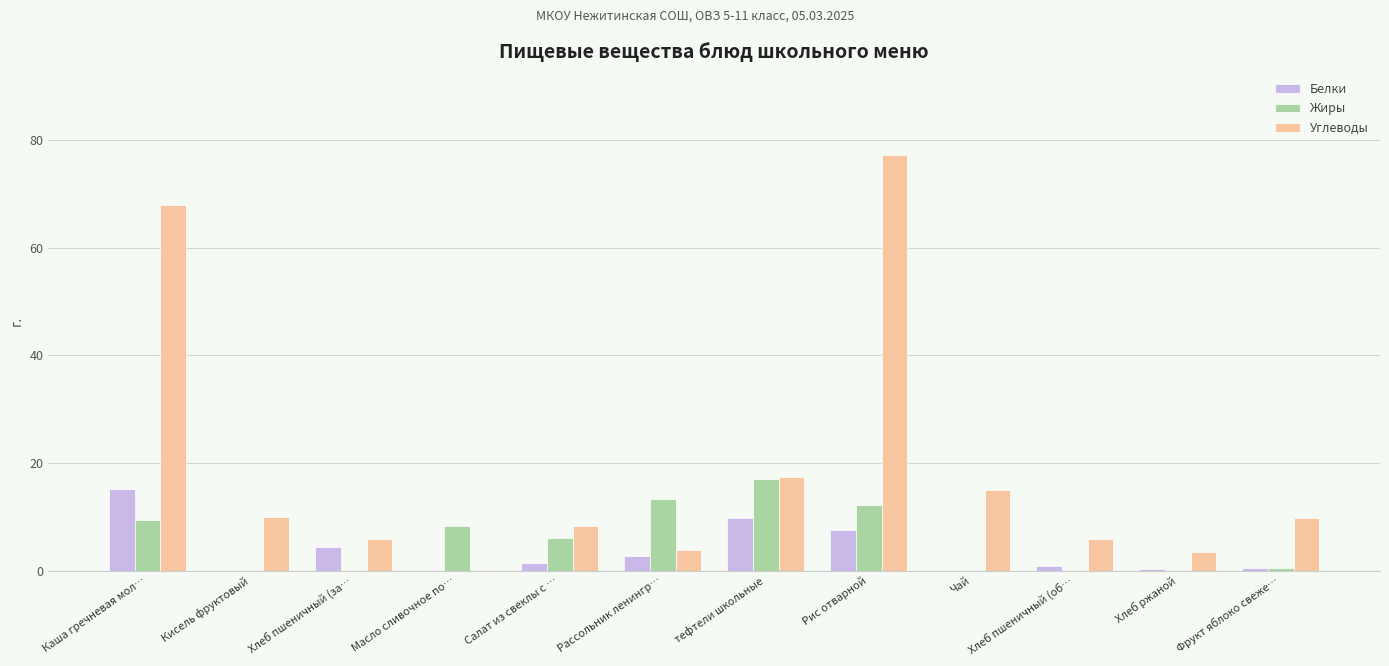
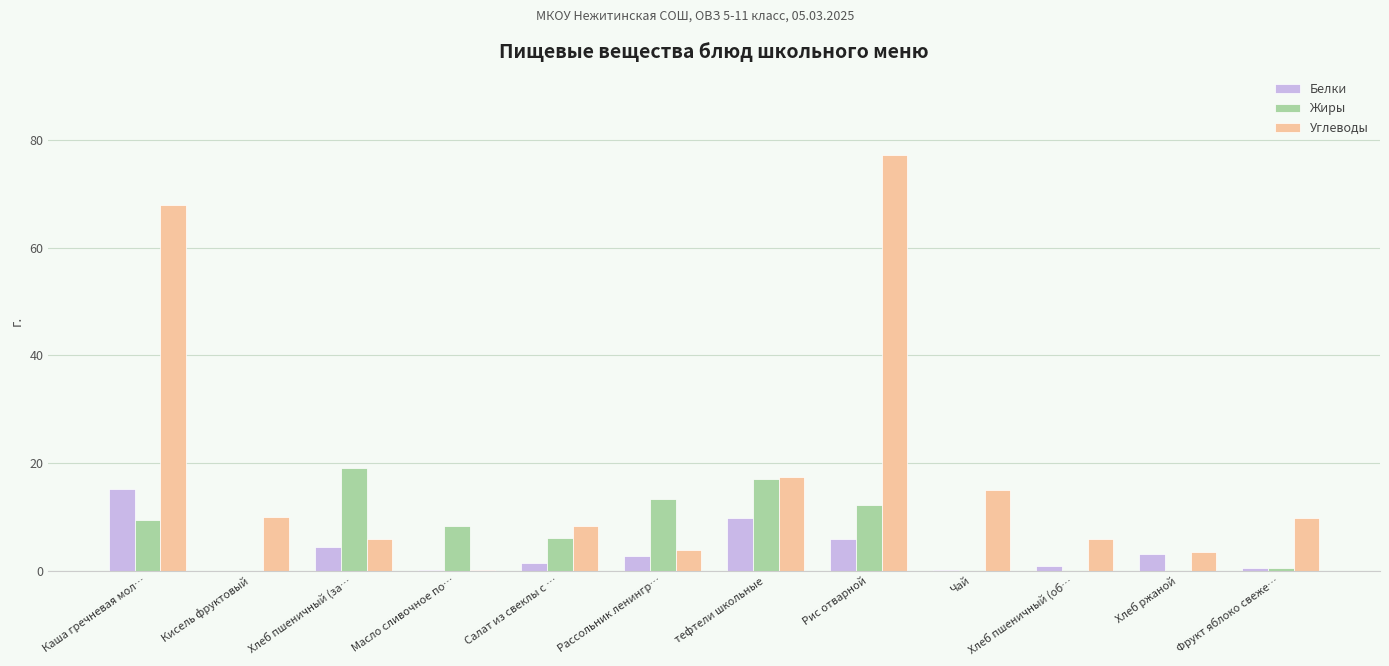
Жиры, Хлеб пшеничный (за…: 0 -> 19
Белки, Рис отварной: 8 -> 6
Белки, Хлеб ржаной: 0 -> 3
